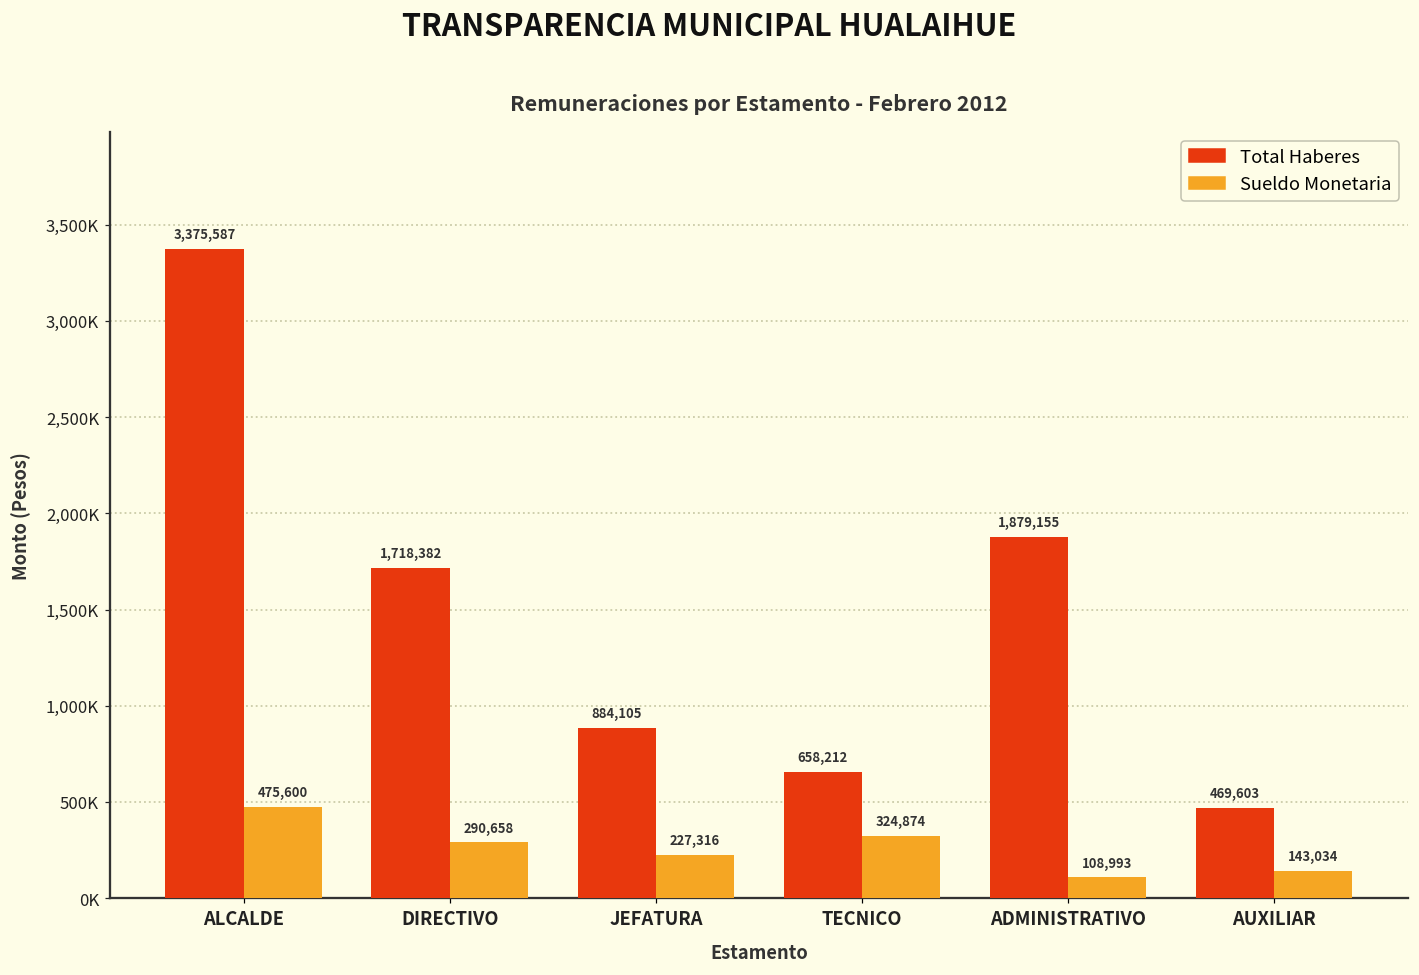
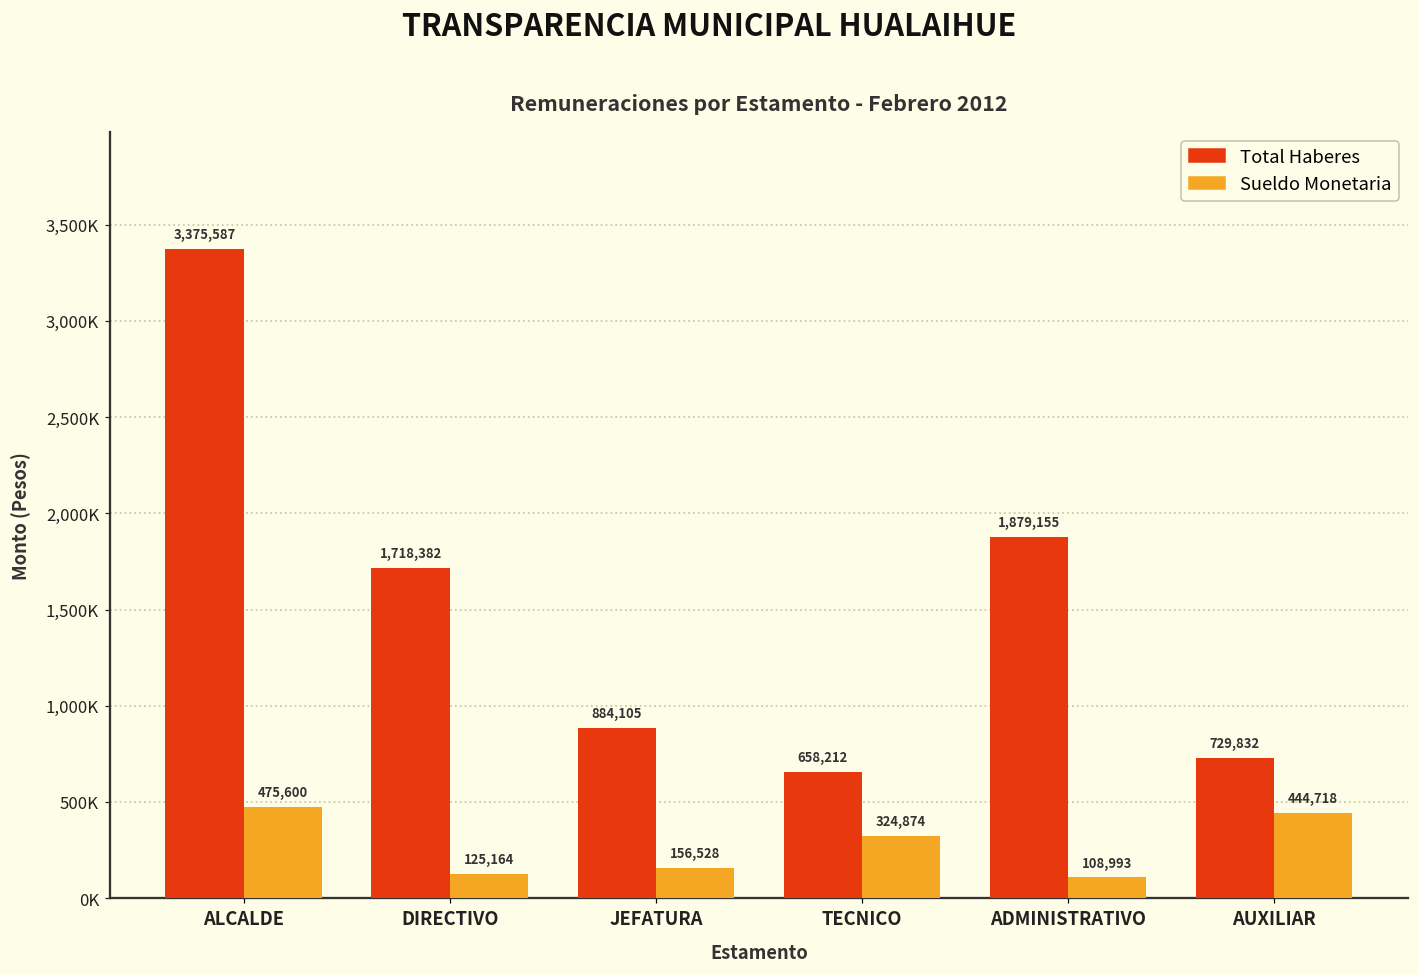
Sueldo Monetaria, DIRECTIVO: 290,658 -> 125,164
Sueldo Monetaria, JEFATURA: 227,316 -> 156,528
Total Haberes, AUXILIAR: 469,603 -> 729,832
Sueldo Monetaria, AUXILIAR: 143,034 -> 444,718
